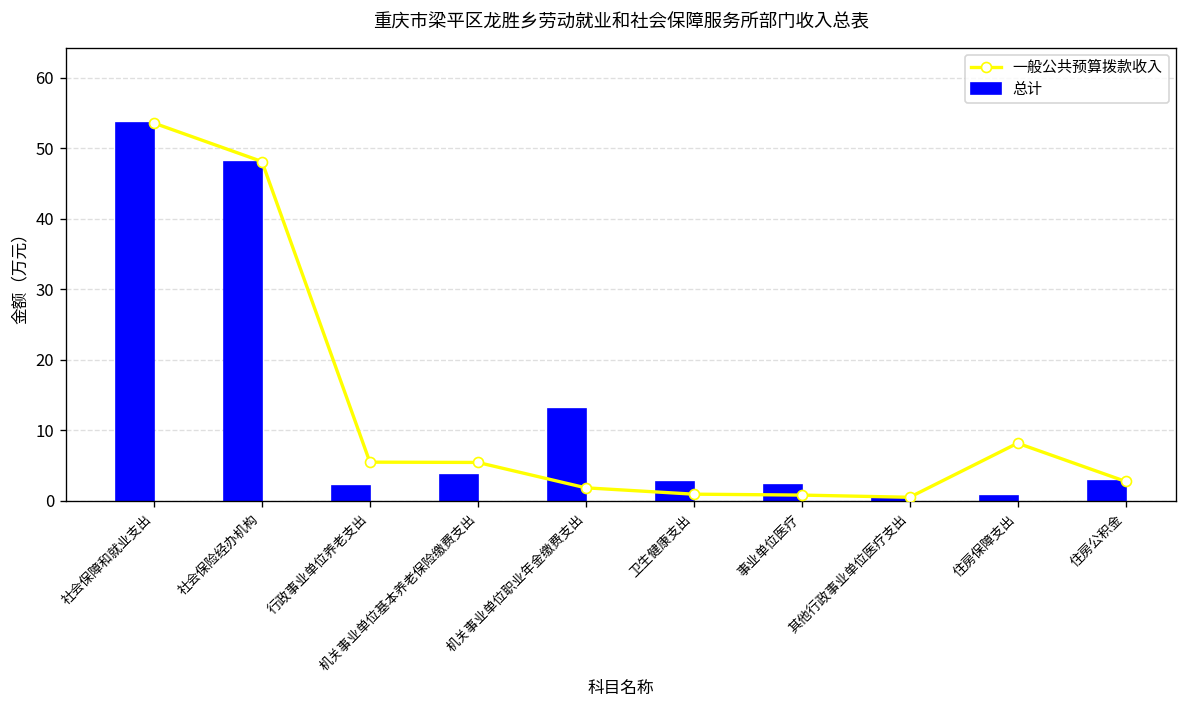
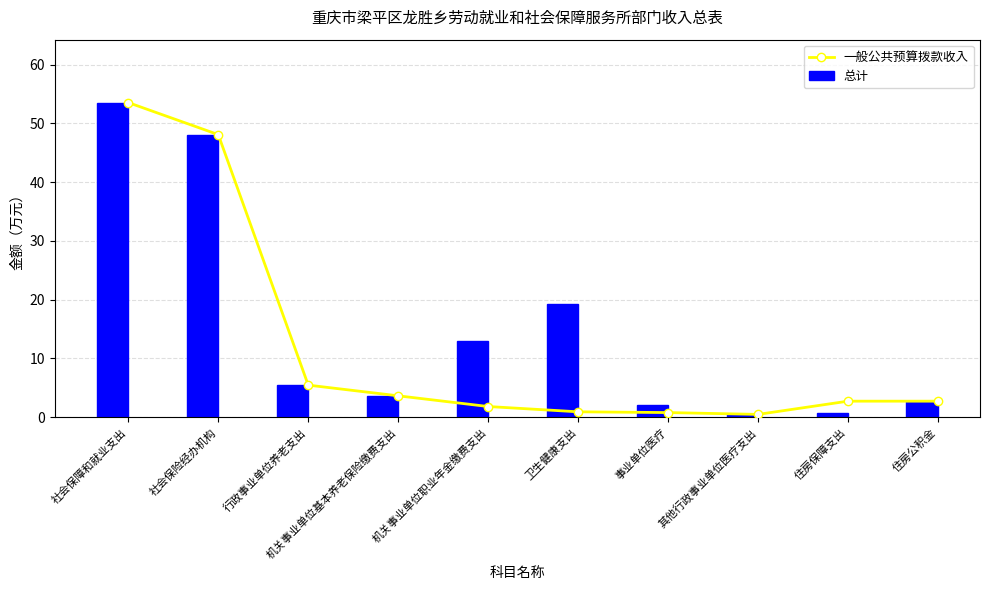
总计, 行政事业单位养老支出: 2 -> 5
一般公共预算拨款收入, 机关事业单位基本养老保险缴费支出: 5 -> 4
总计, 卫生健康支出: 3 -> 19
一般公共预算拨款收入, 住房保障支出: 8 -> 3
